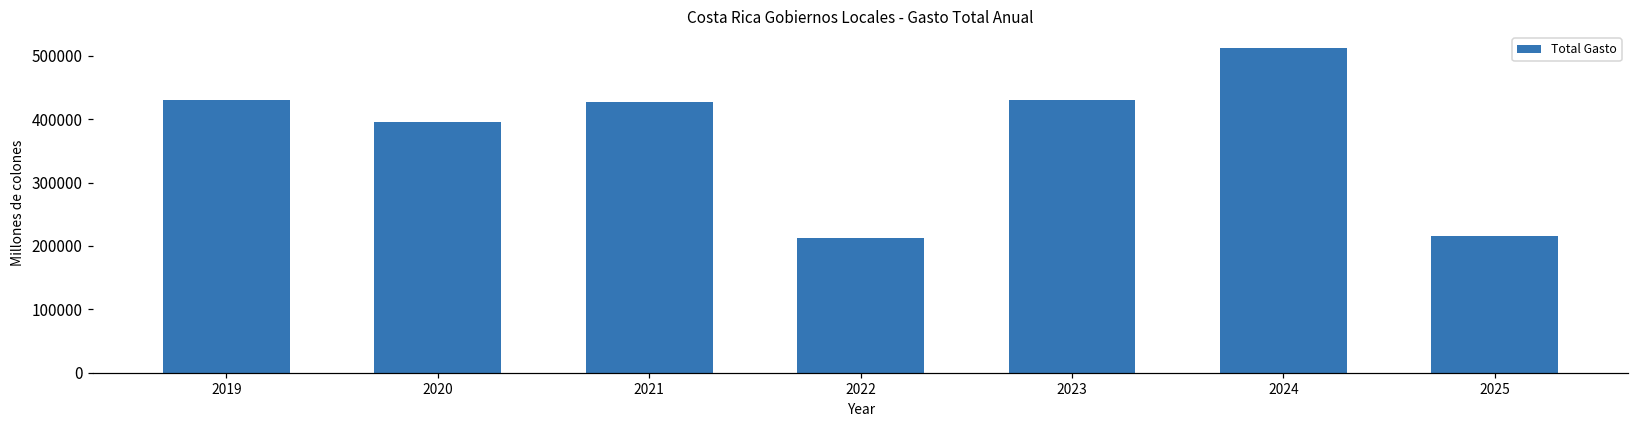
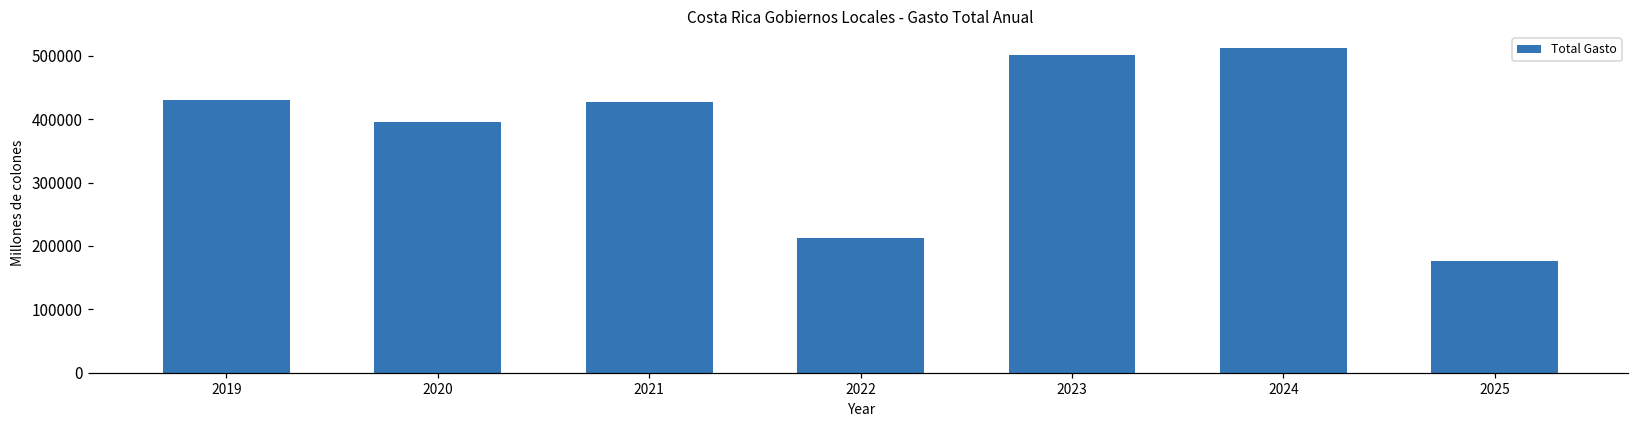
2023: 430000 -> 500000
2025: 210000 -> 180000
